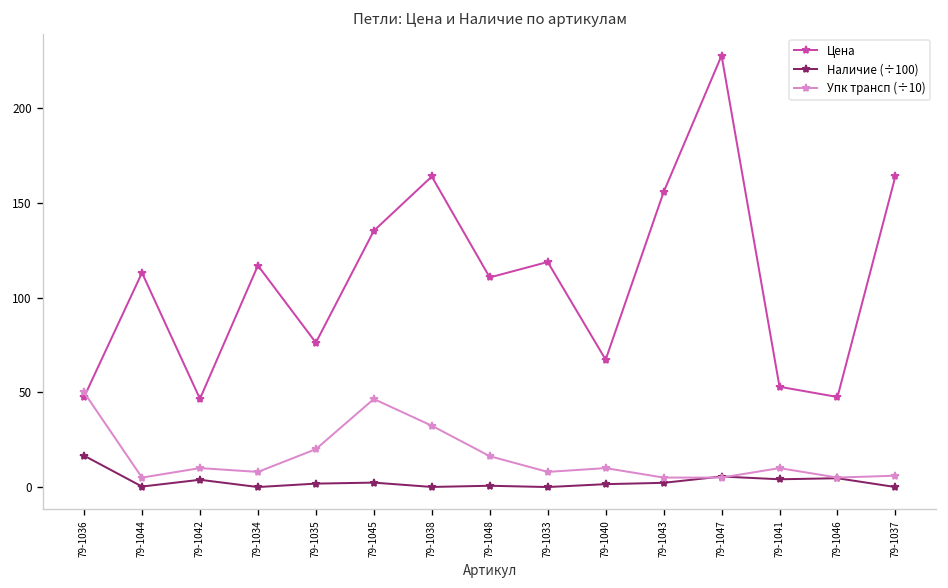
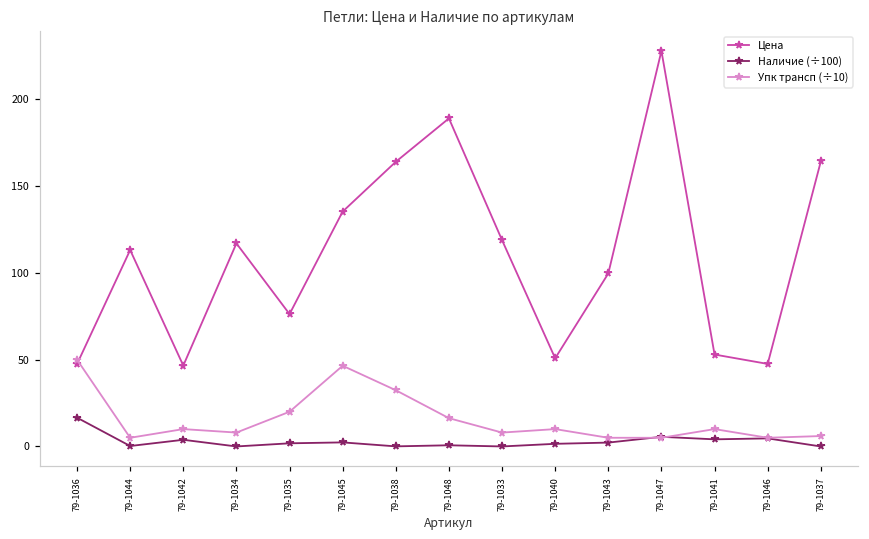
Цена, 79-1048: 111 -> 189
Цена, 79-1040: 67 -> 51
Цена, 79-1043: 156 -> 100
